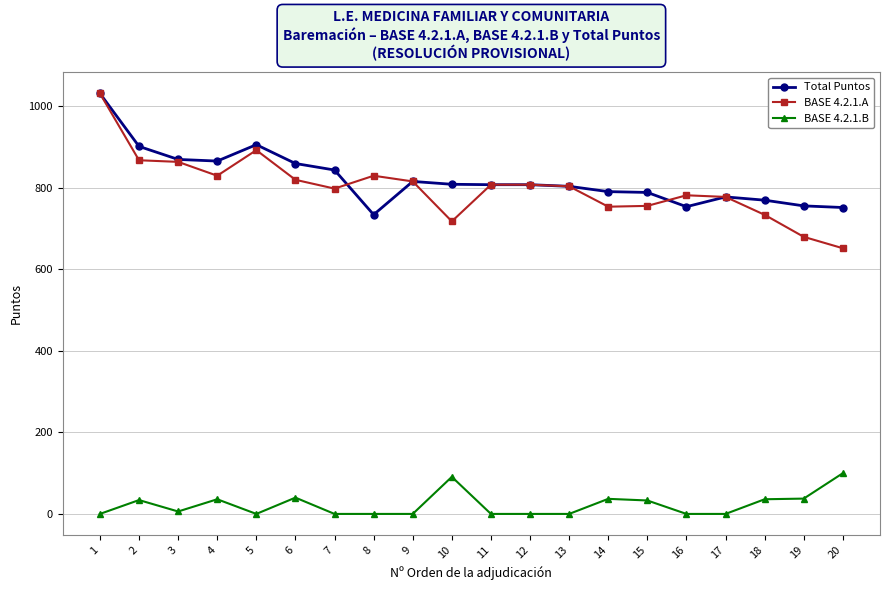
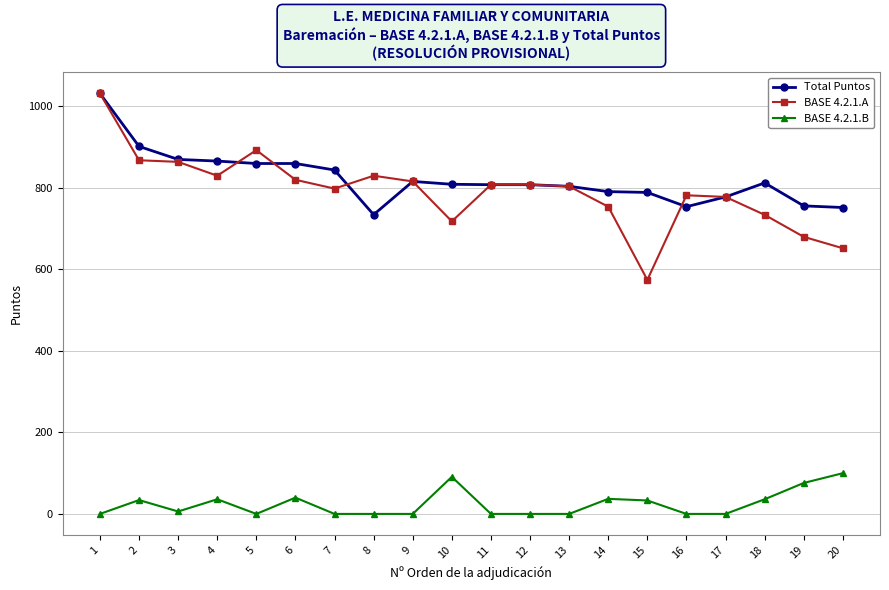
Total Puntos, 5: 910 -> 860
BASE 4.2.1.A, 15: 760 -> 570
Total Puntos, 18: 770 -> 810
BASE 4.2.1.B, 19: 40 -> 80
